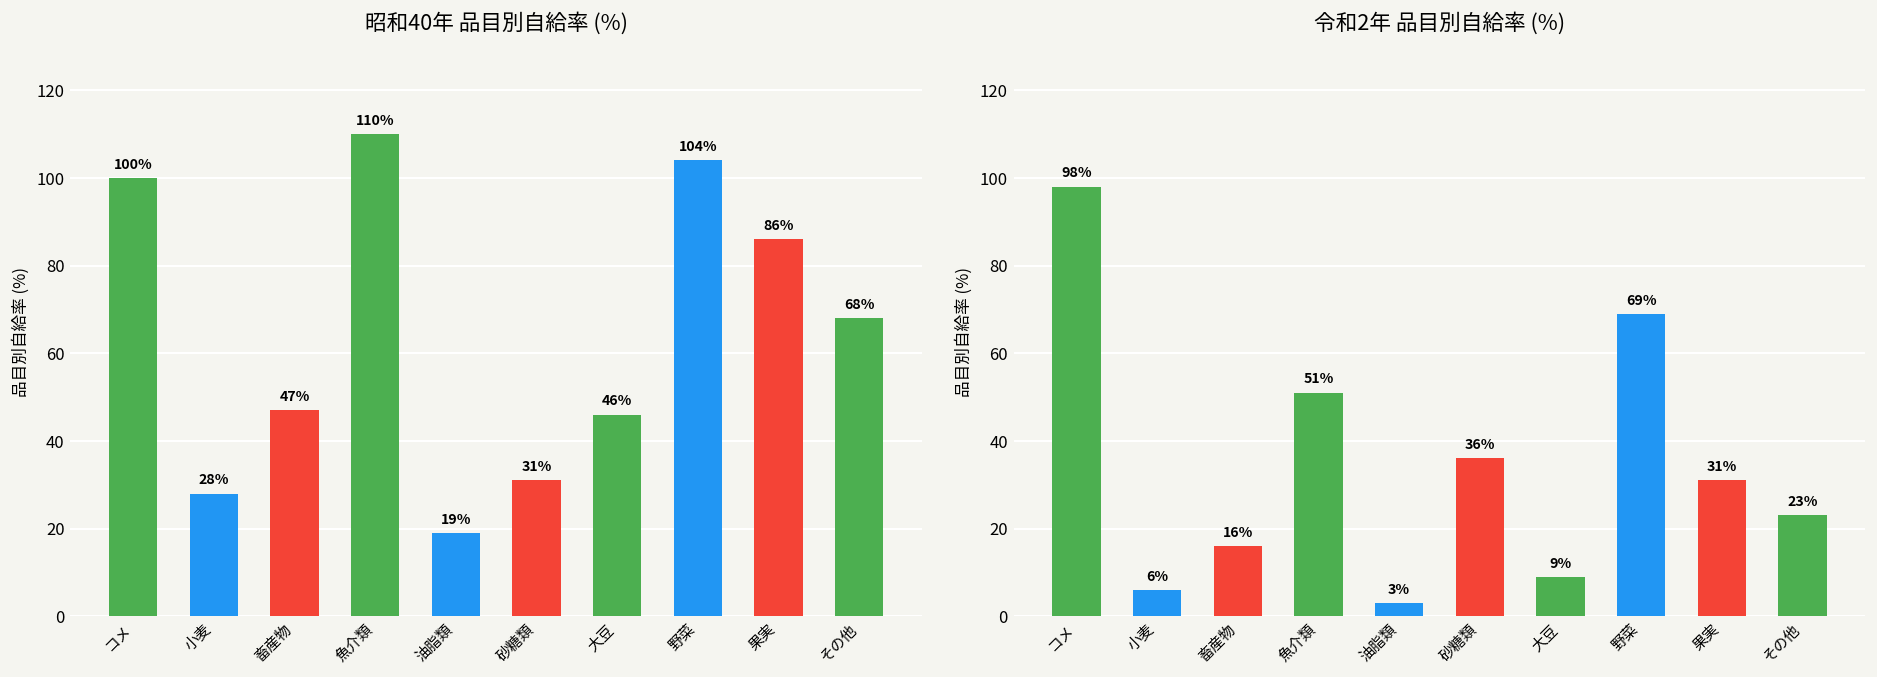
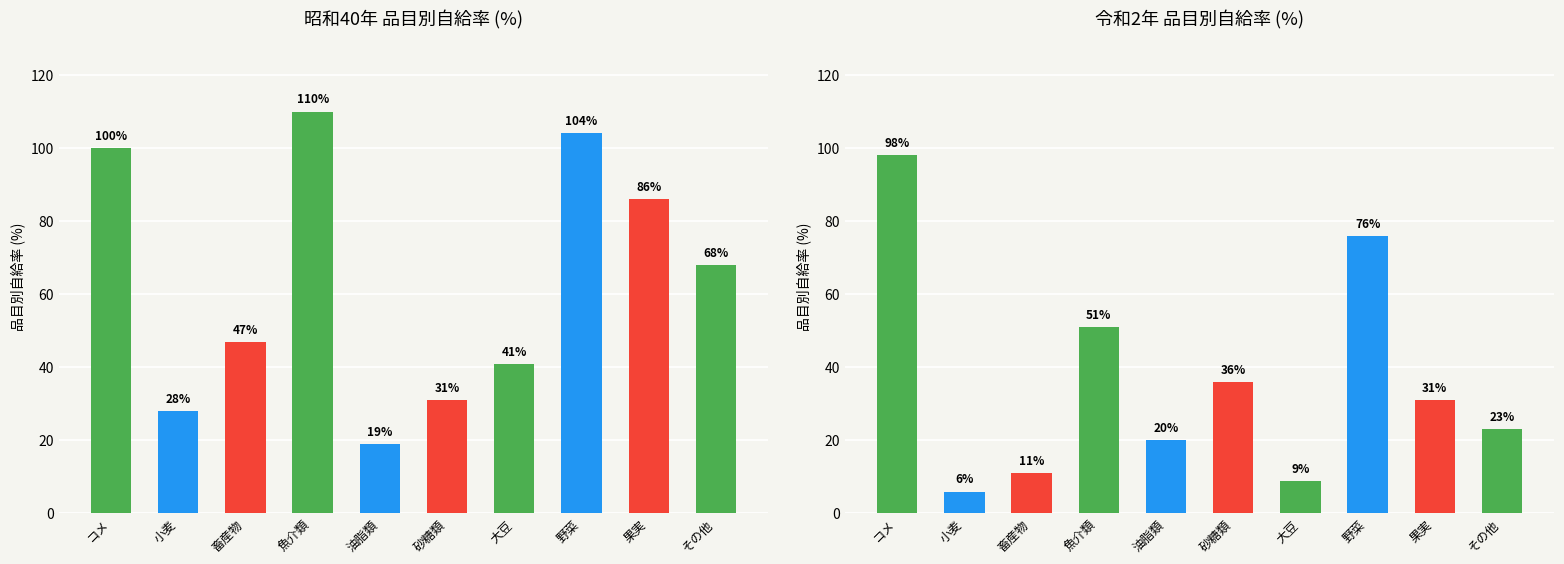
昭和40年 品目別自給率 (%), 大豆: 46% -> 41%
令和2年 品目別自給率 (%), 畜産物: 16% -> 11%
令和2年 品目別自給率 (%), 油脂類: 3% -> 20%
令和2年 品目別自給率 (%), 野菜: 69% -> 76%
